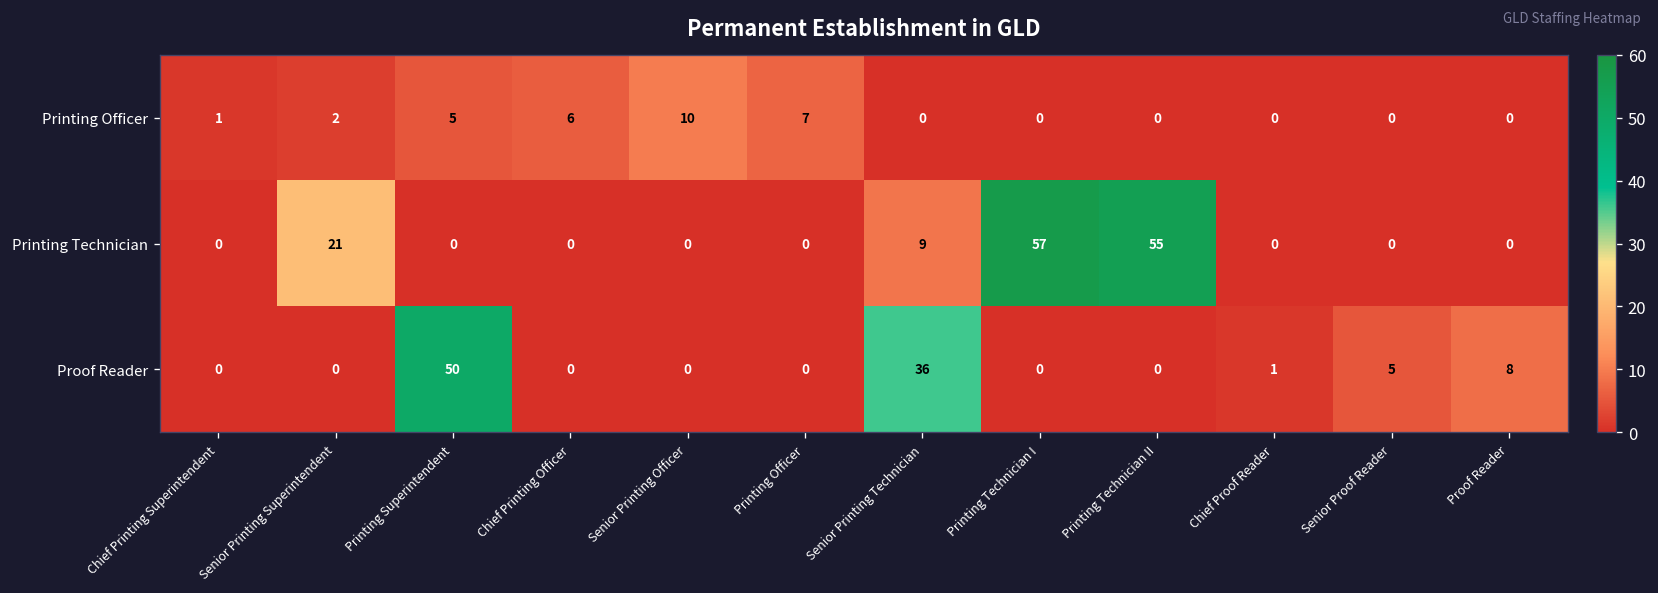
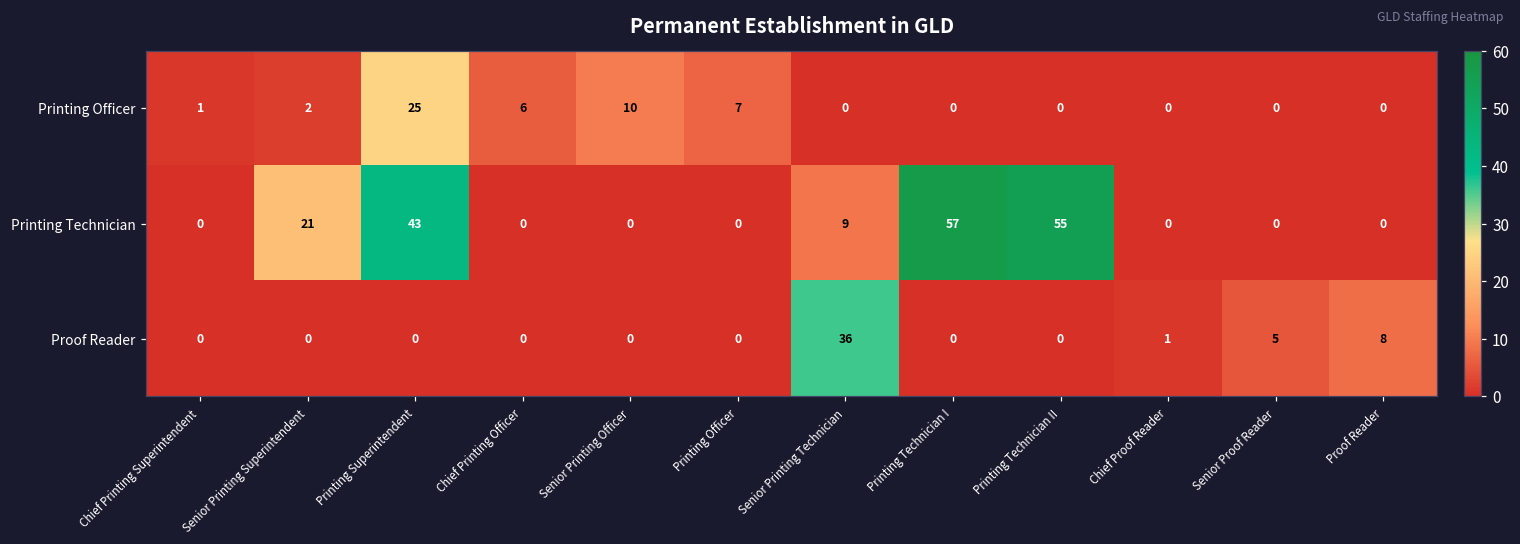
Printing Officer, Printing Superintendent: 5 -> 25
Printing Technician, Printing Superintendent: 0 -> 43
Proof Reader, Printing Superintendent: 50 -> 0
